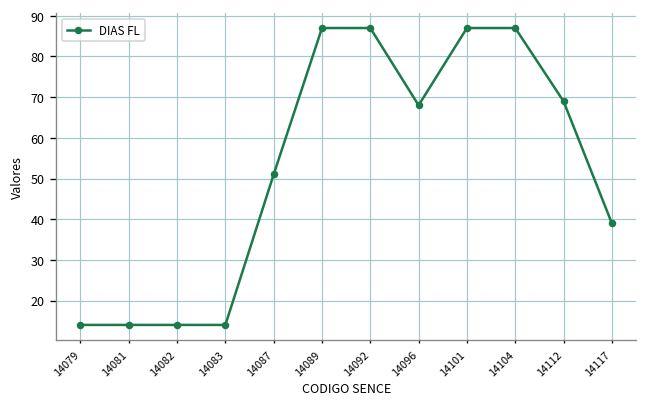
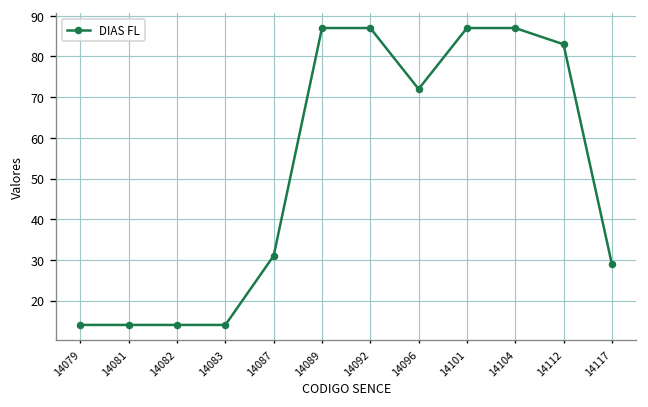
14087: 51 -> 31
14096: 68 -> 72
14112: 69 -> 83
14117: 39 -> 29
